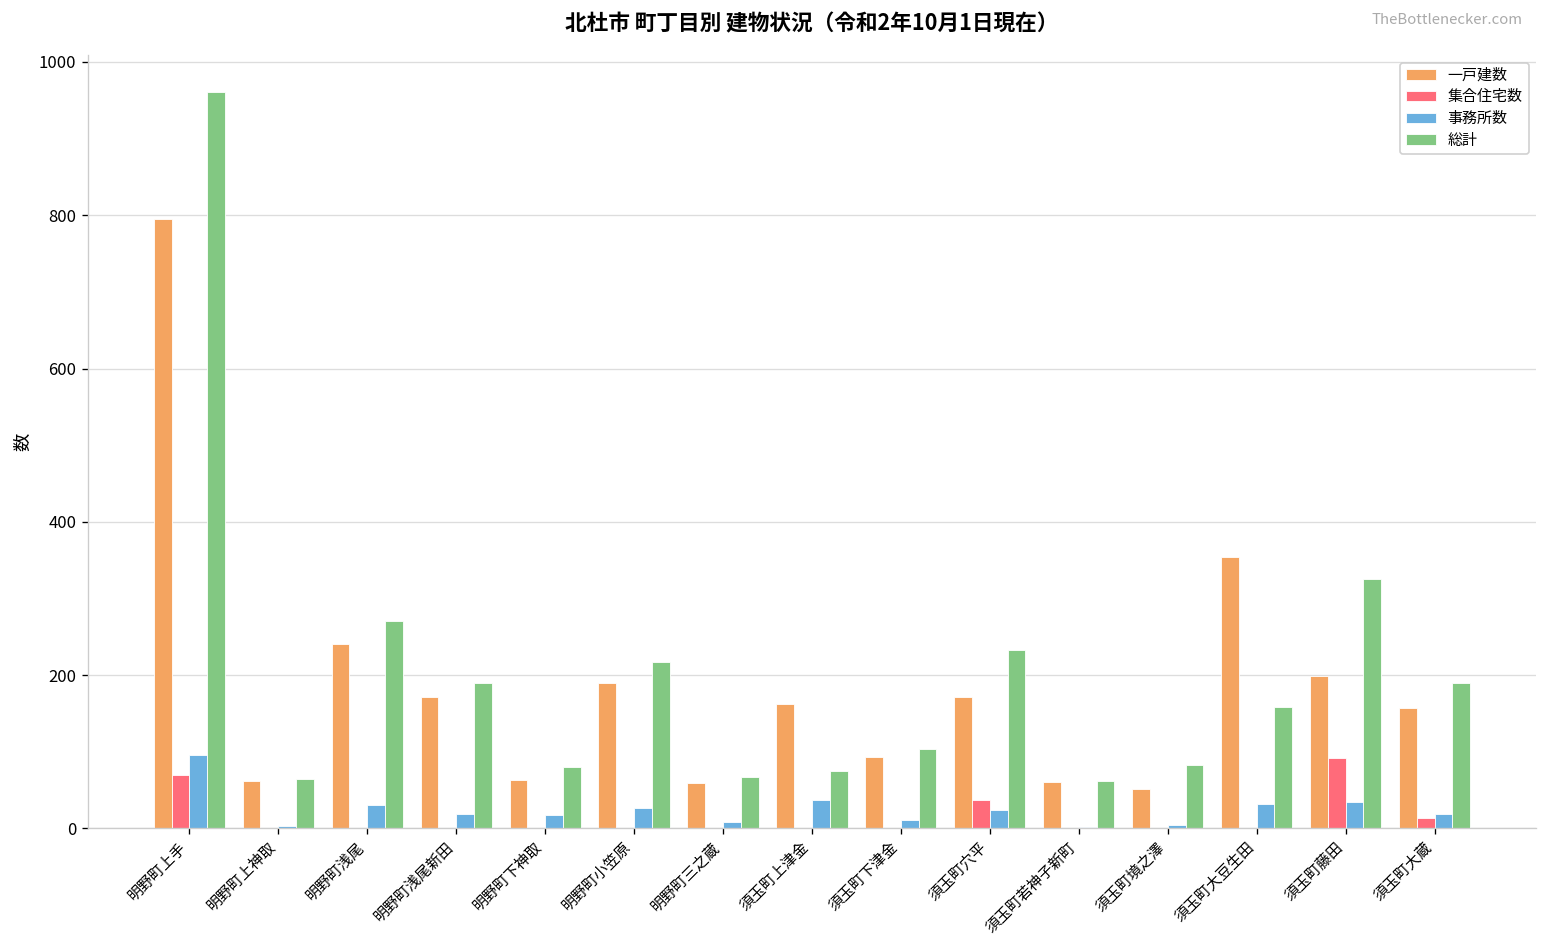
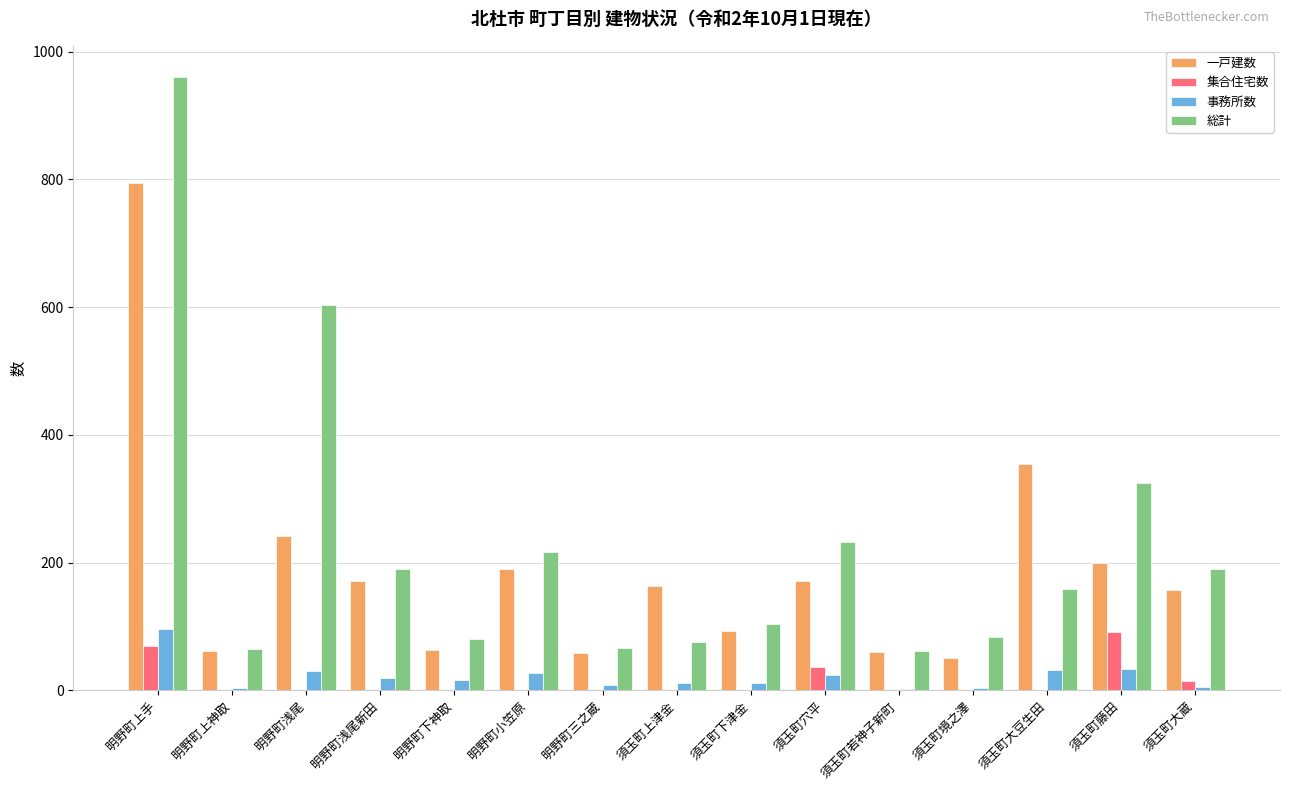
総計, 明野町浅尾: 270 -> 600
事務所数, 須玉町上津金: 40 -> 10
事務所数, 須玉町大蔵: 20 -> 10
